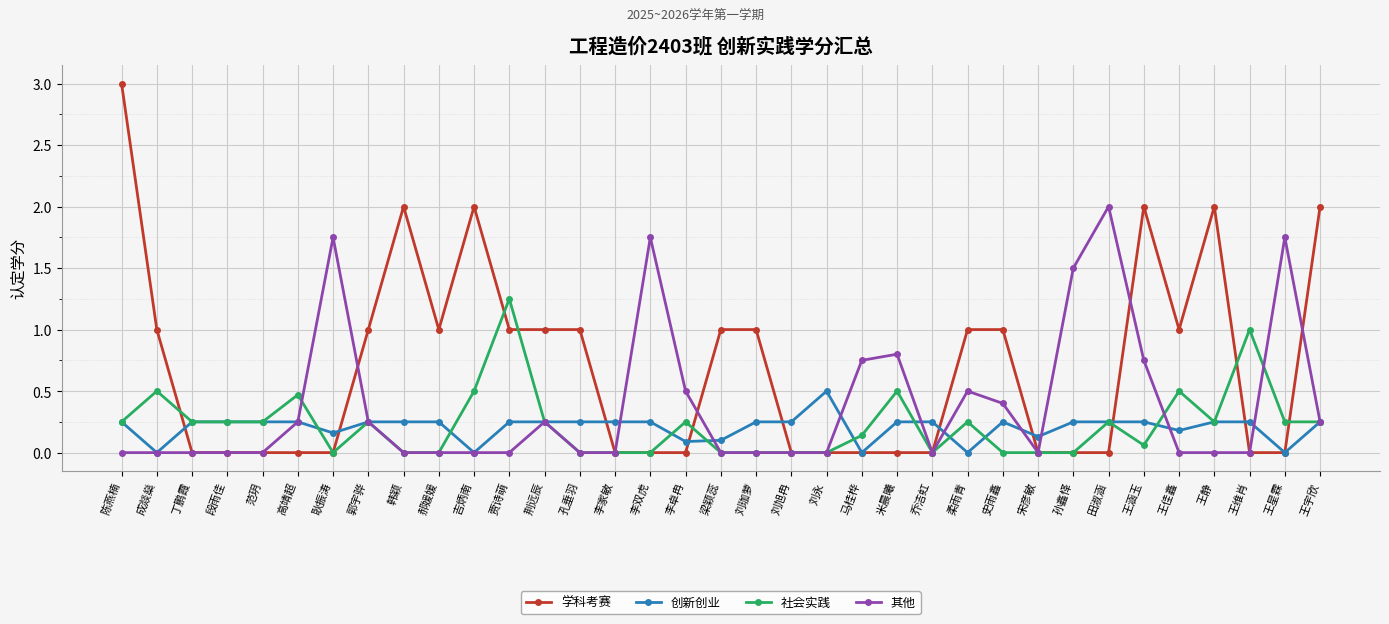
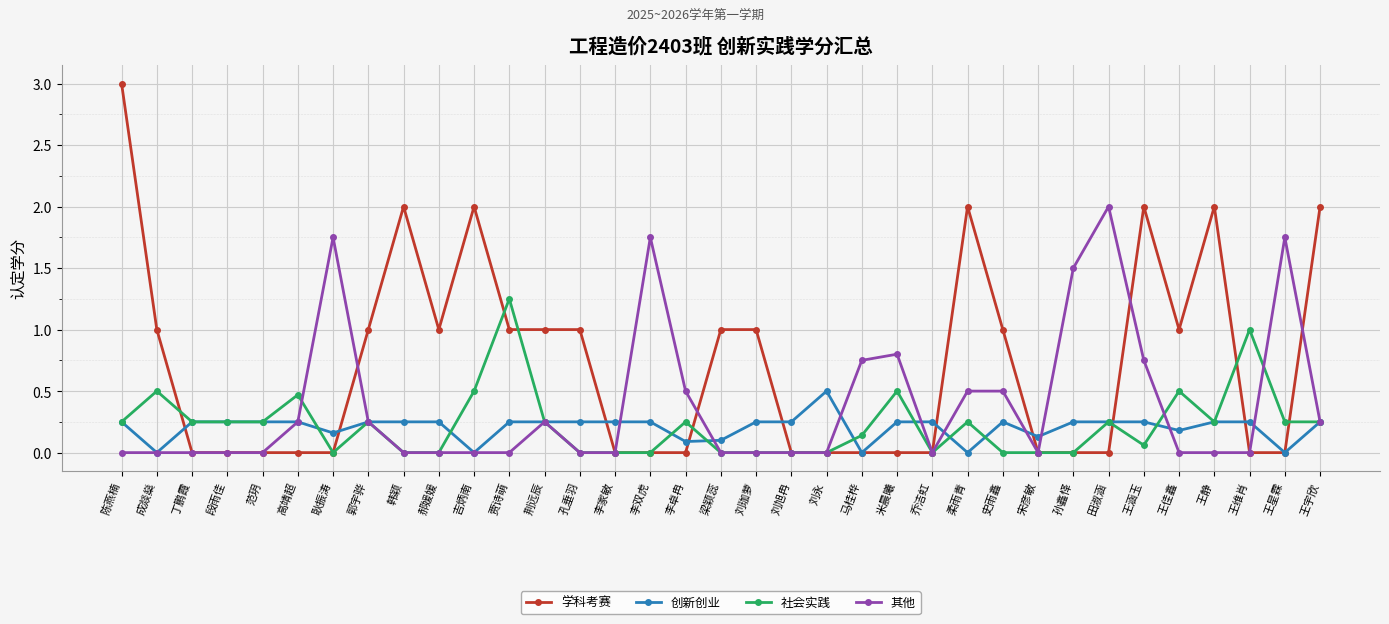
学科考赛, 柔雨青: 1 -> 2
其他, 史雨鑫: 0.4 -> 0.5
